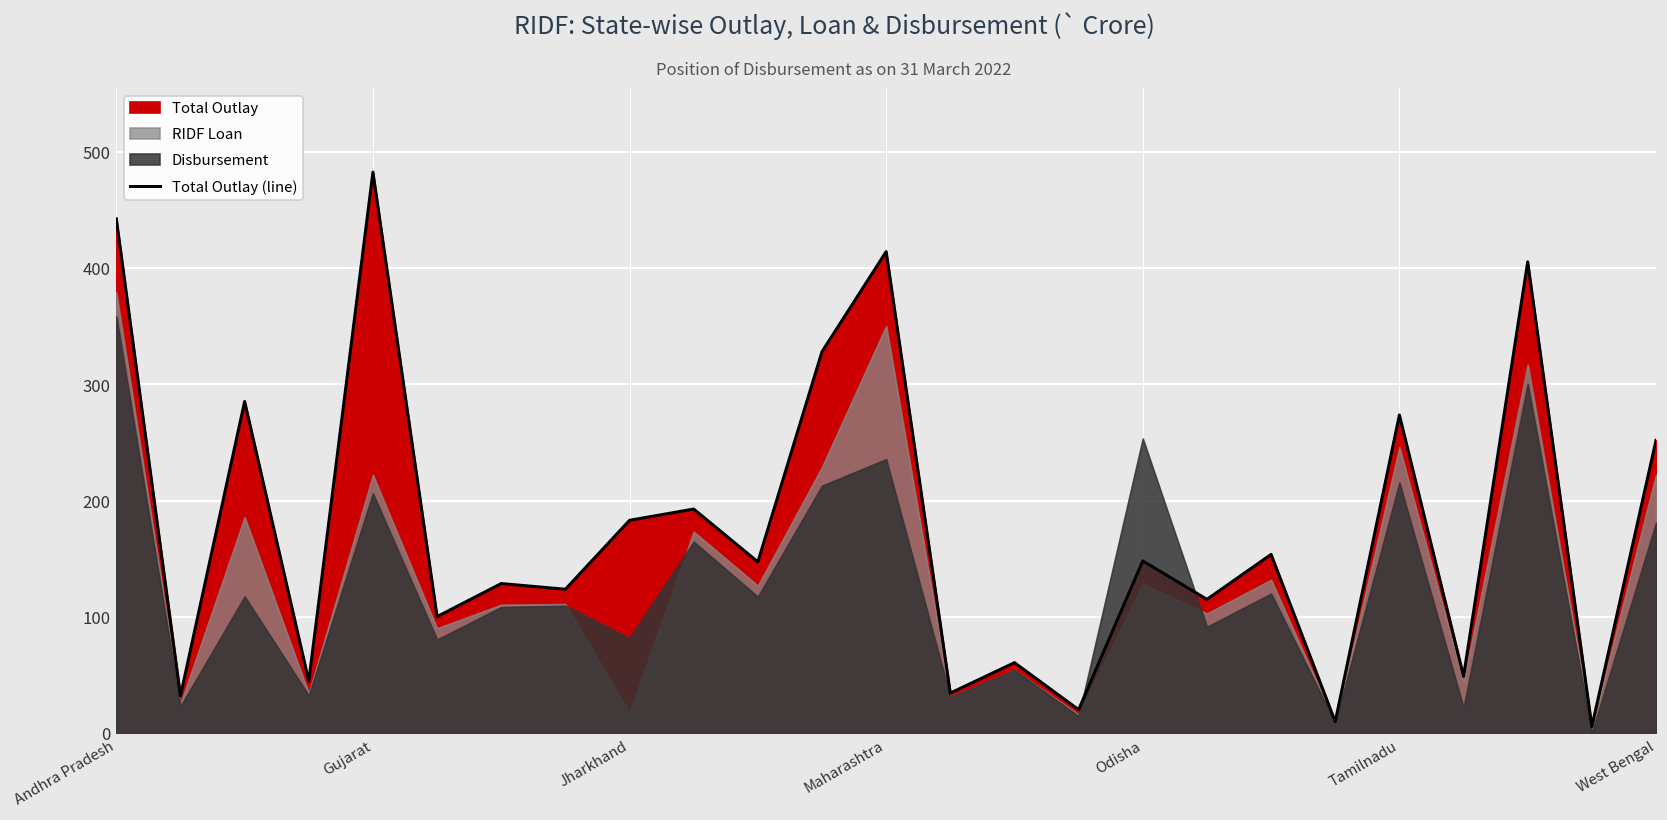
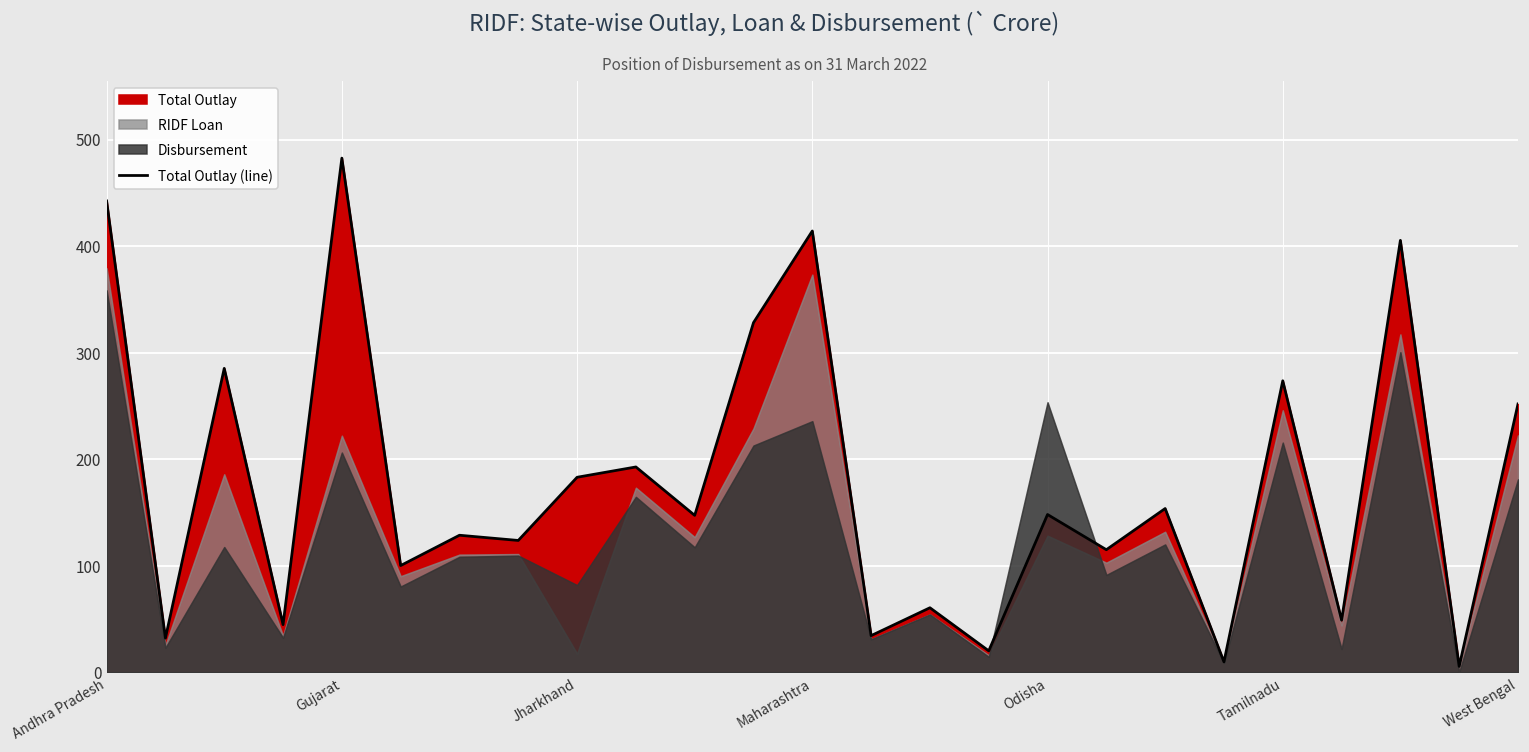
RIDF Loan, Maharashtra: 350 -> 370
